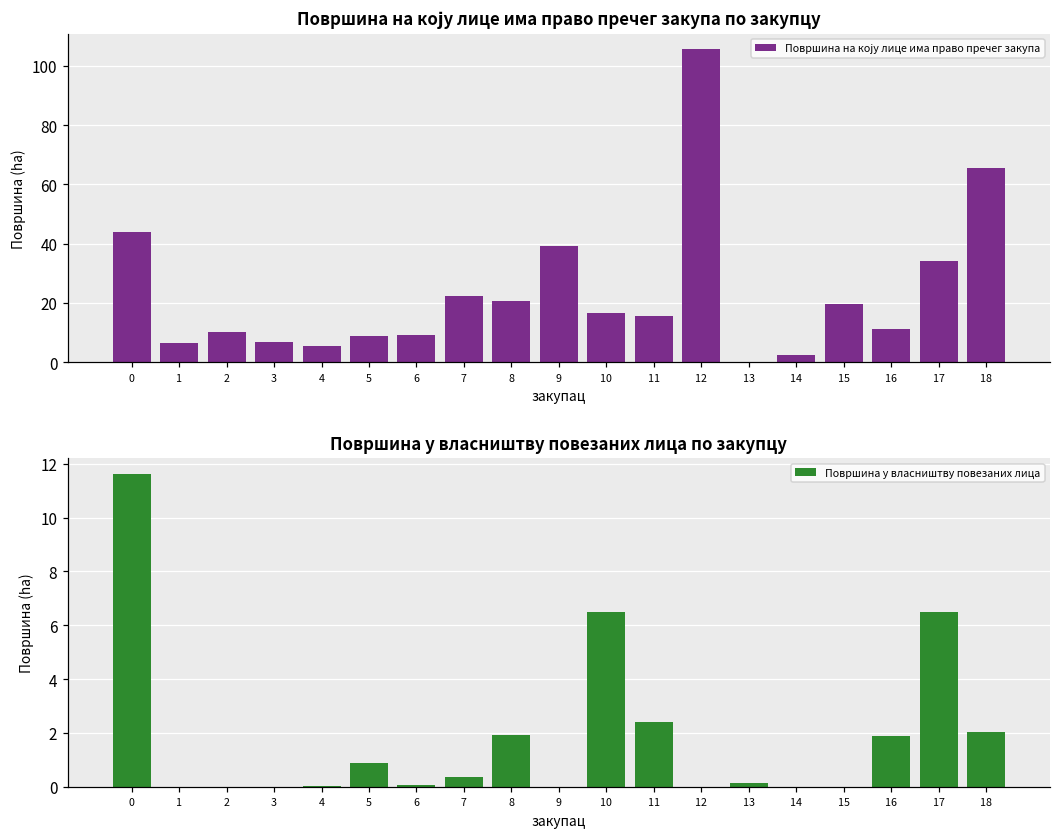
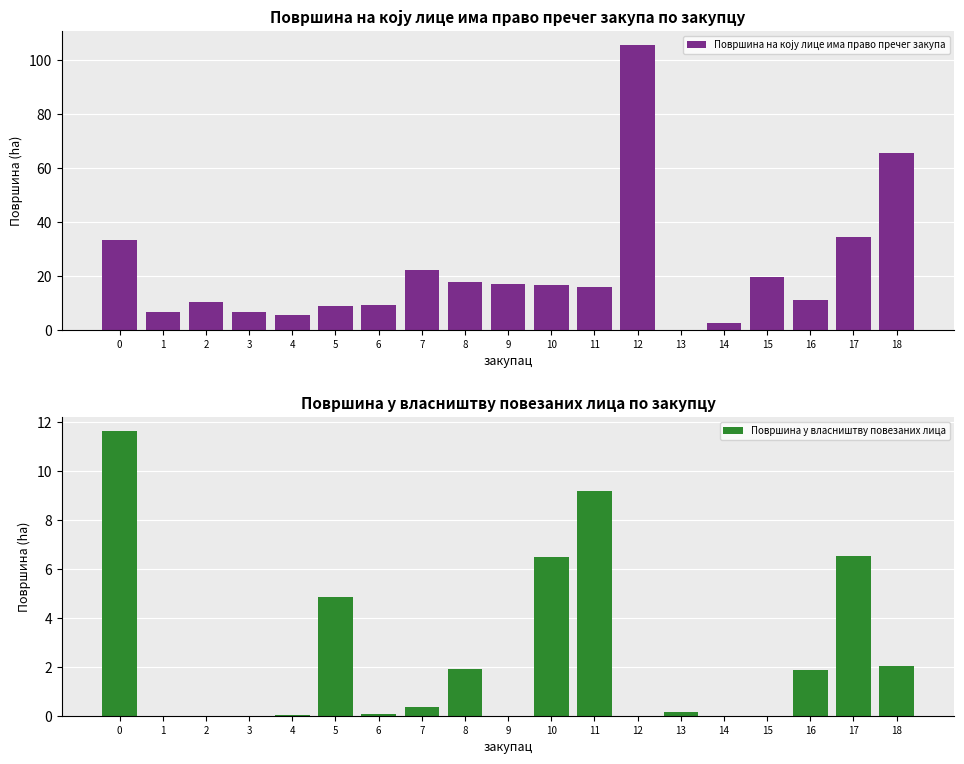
Површина на коју лице има право пречег закупа по закупцу, 0: 44 -> 33
Површина на коју лице има право пречег закупа по закупцу, 8: 21 -> 18
Површина на коју лице има право пречег закупа по закупцу, 9: 39 -> 17
Површина у власништву повезаних лица по закупцу, 5: 0.9 -> 4.9
Површина у власништву повезаних лица по закупцу, 11: 2.4 -> 9.2
